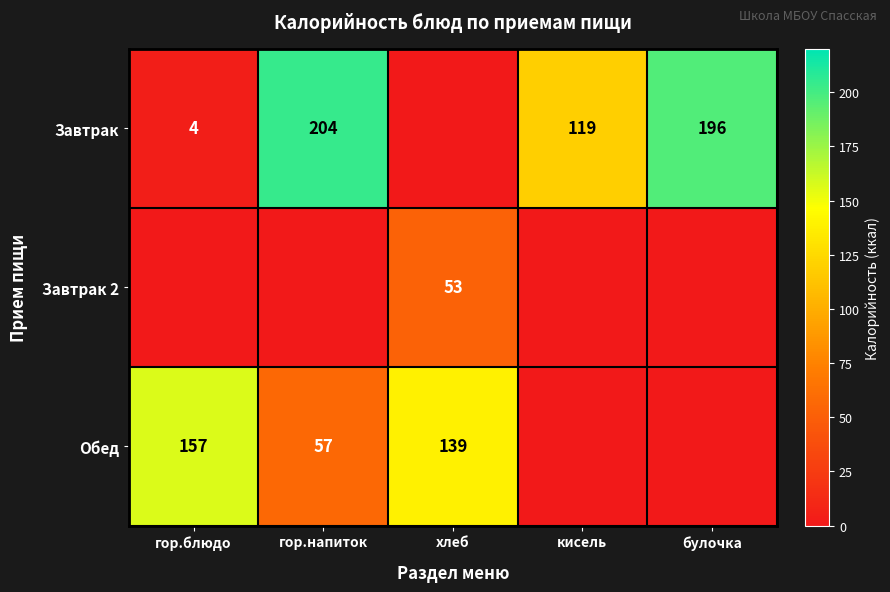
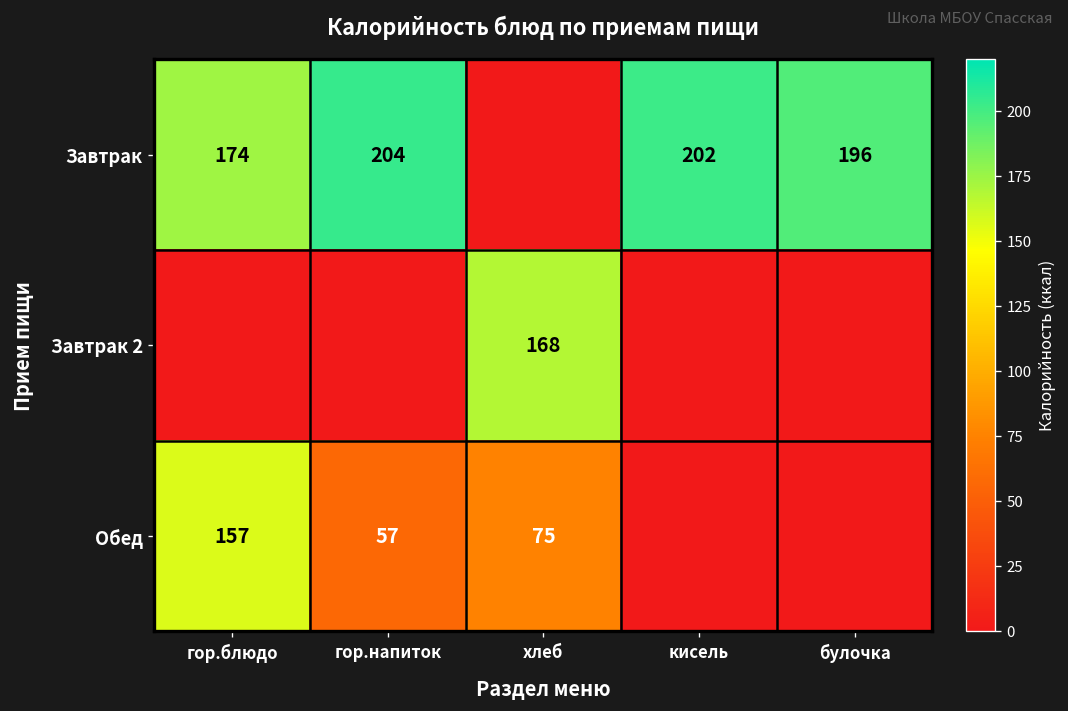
Завтрак, гор.блюдо: 4 -> 174
Завтрак, кисель: 119 -> 202
Завтрак 2, хлеб: 53 -> 168
Обед, хлеб: 139 -> 75
